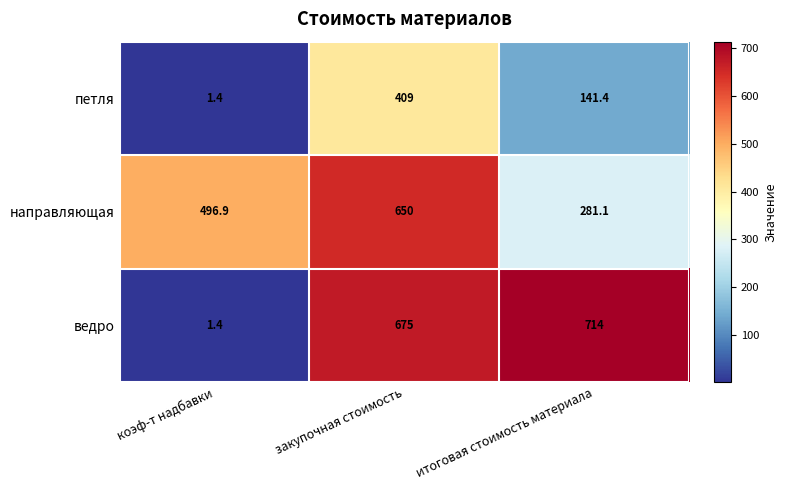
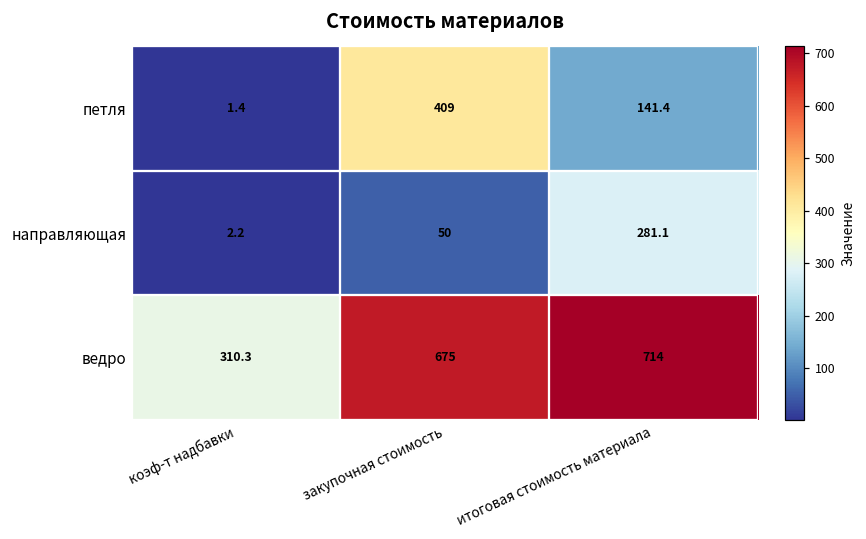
направляющая, коэф-т надбавки: 496.9 -> 2.2
направляющая, закупочная стоимость: 650 -> 50
ведро, коэф-т надбавки: 1.4 -> 310.3
